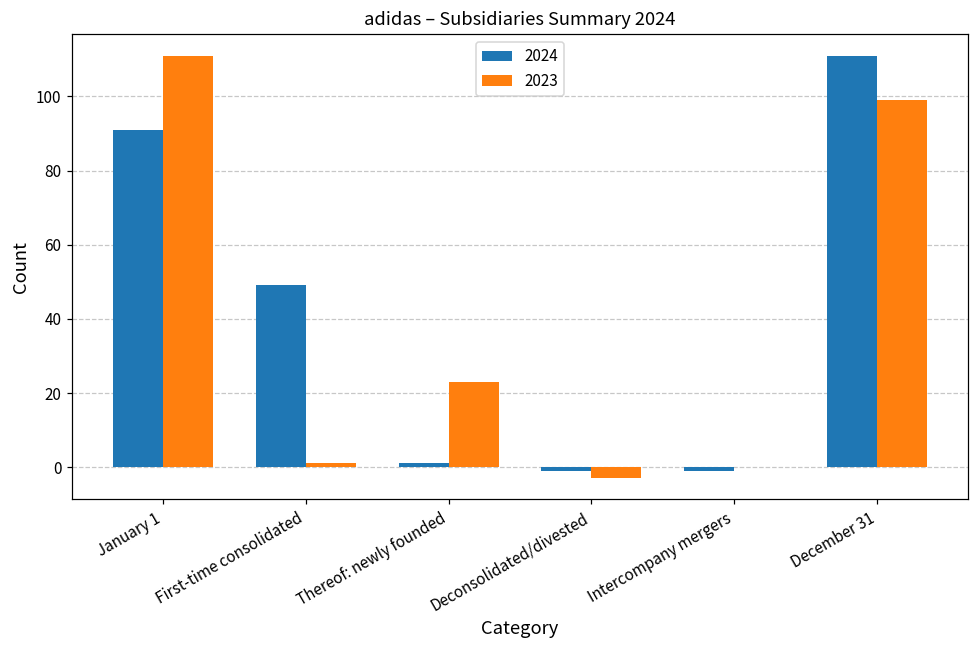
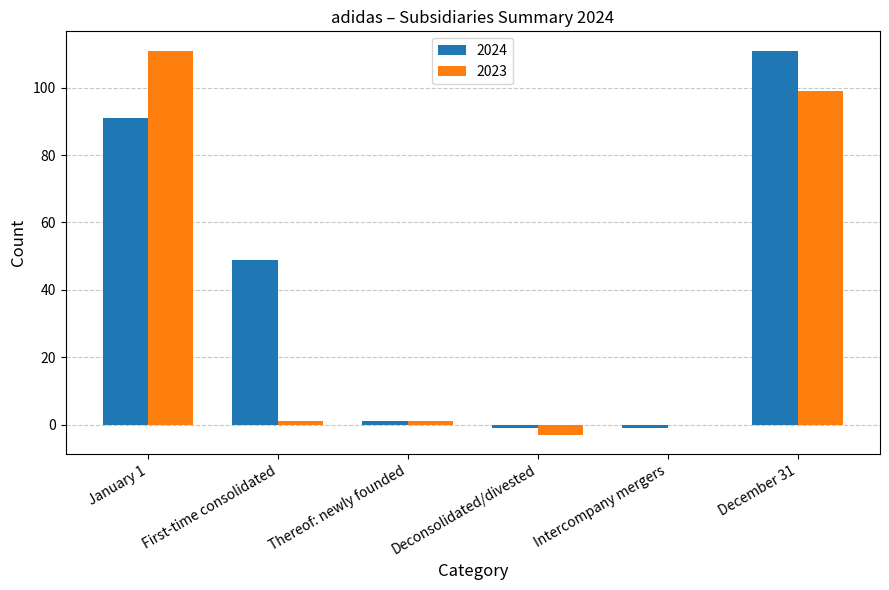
2023, Thereof: newly founded: 23 -> 1
